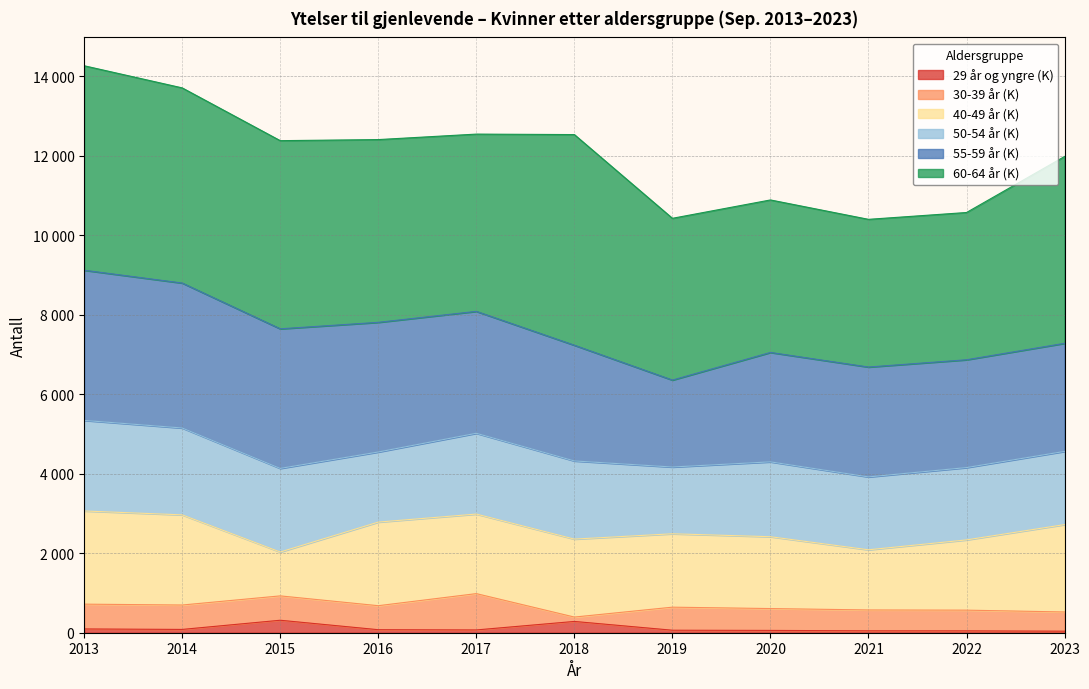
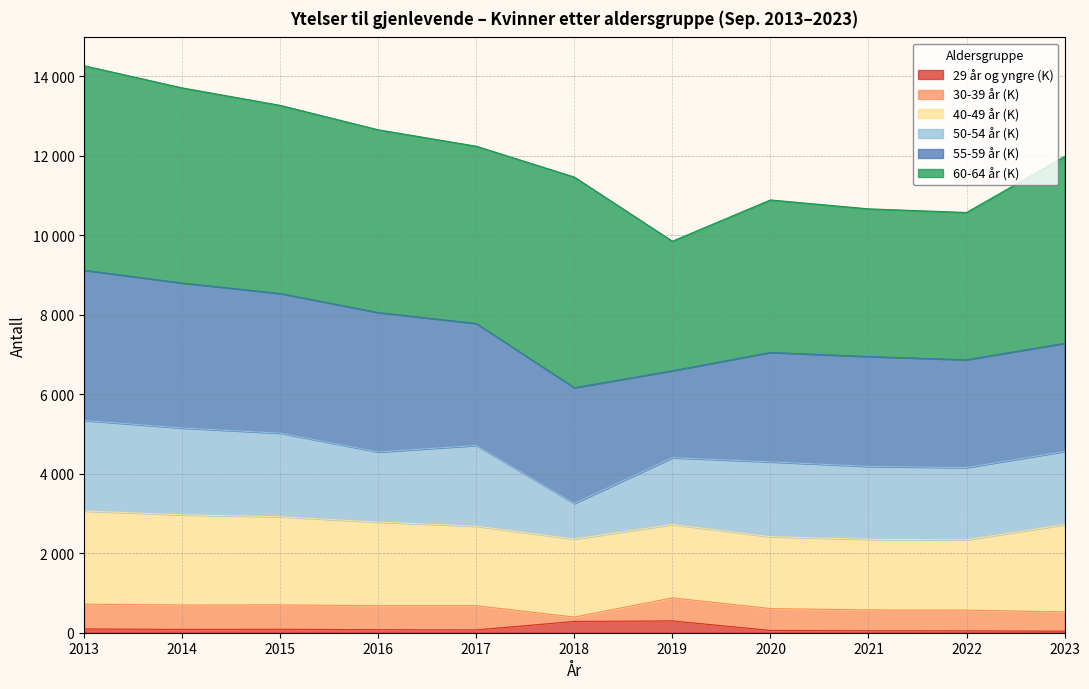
29 år og yngre (K), 2015: 300 -> 100
40-49 år (K), 2015: 1100 -> 2200
55-59 år (K), 2016: 3300 -> 3500
30-39 år (K), 2017: 900 -> 600
50-54 år (K), 2018: 2000 -> 900
29 år og yngre (K), 2019: 100 -> 300
60-64 år (K), 2019: 4100 -> 3300
40-49 år (K), 2021: 1500 -> 1800
